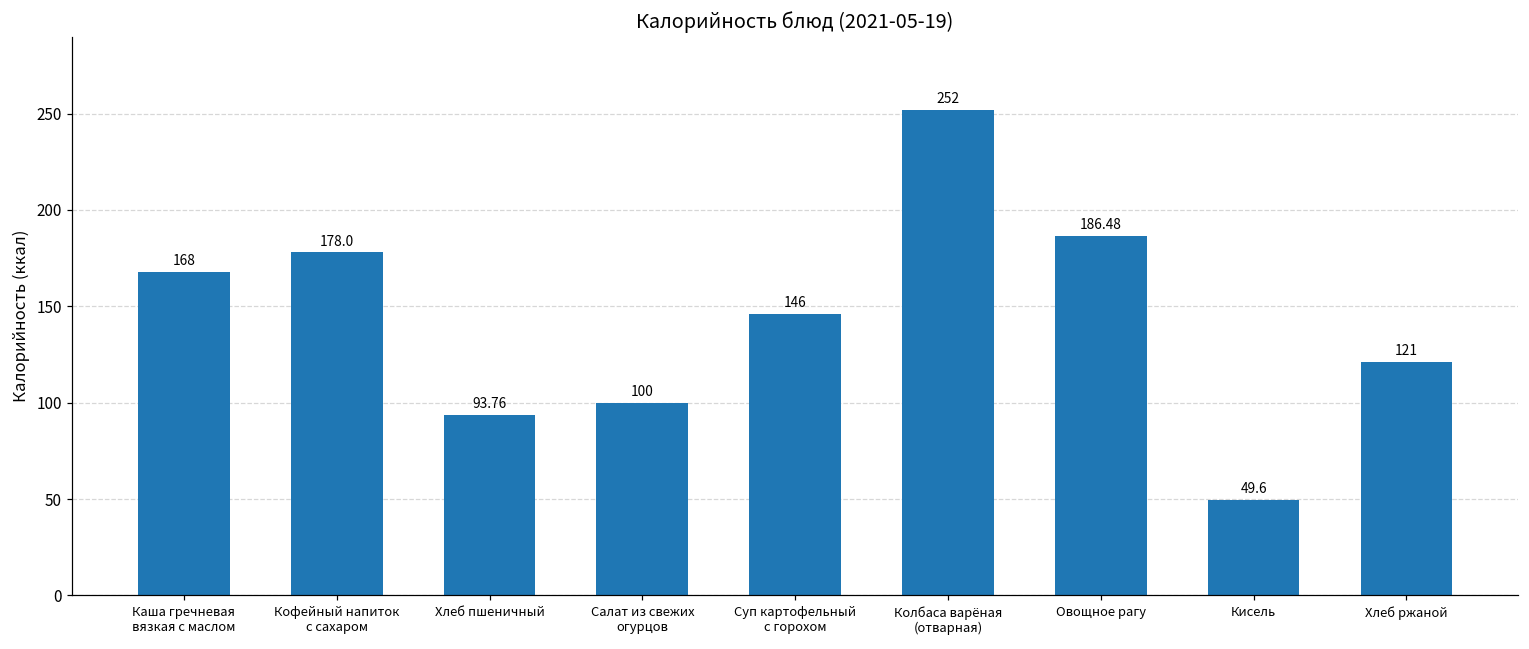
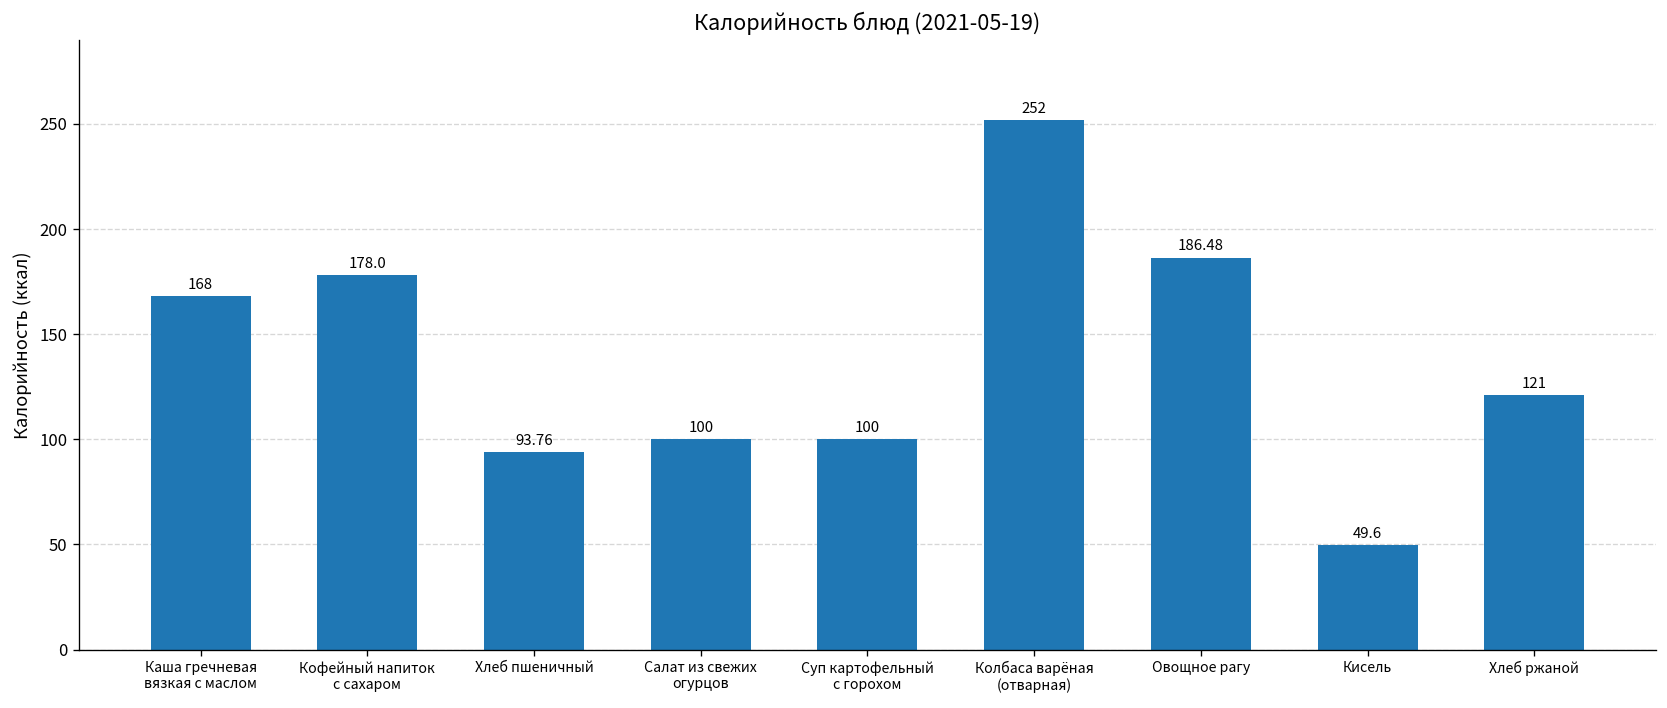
Суп картофельный с горохом: 146 -> 100
